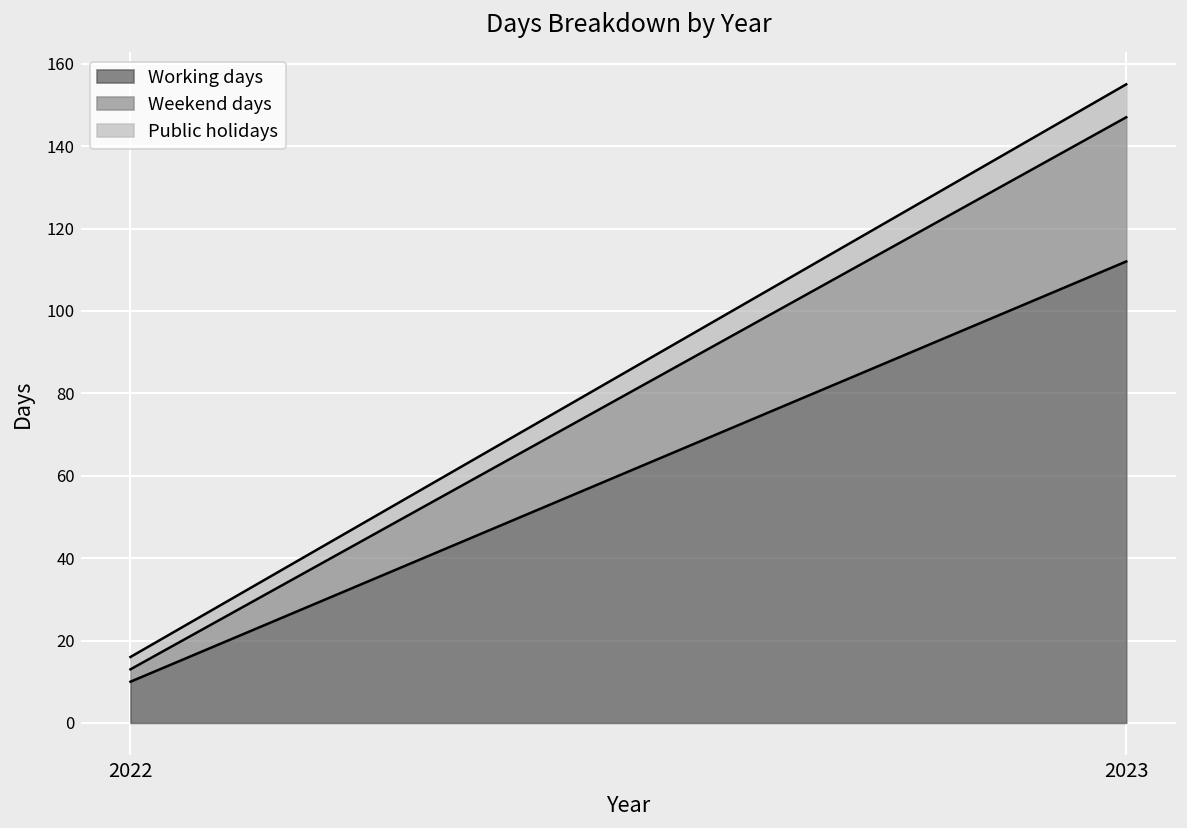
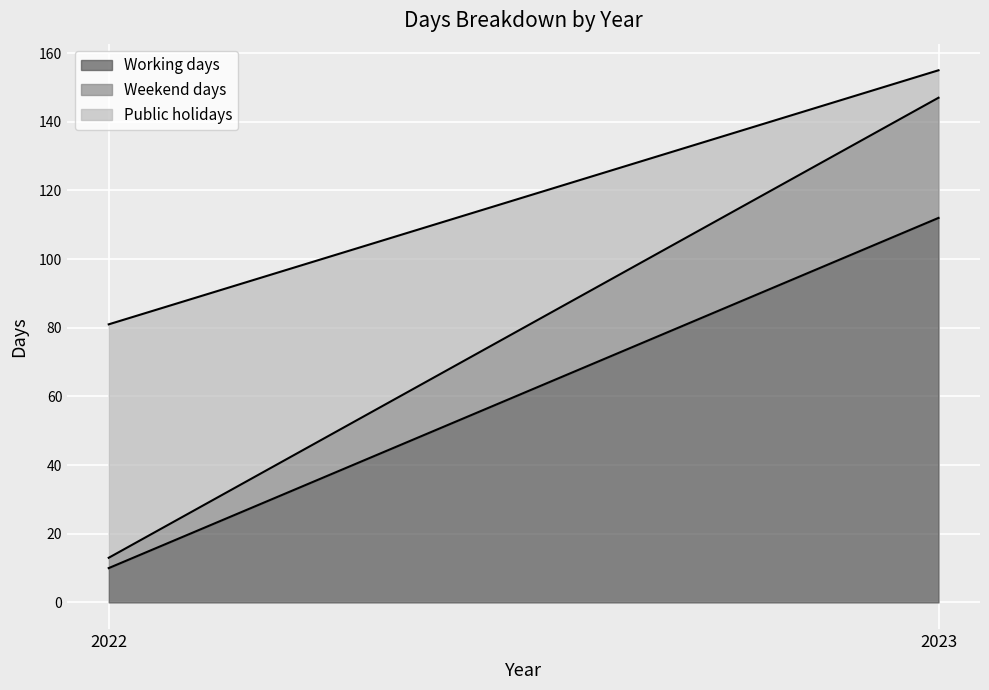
Public holidays, 2022: 3 -> 68
